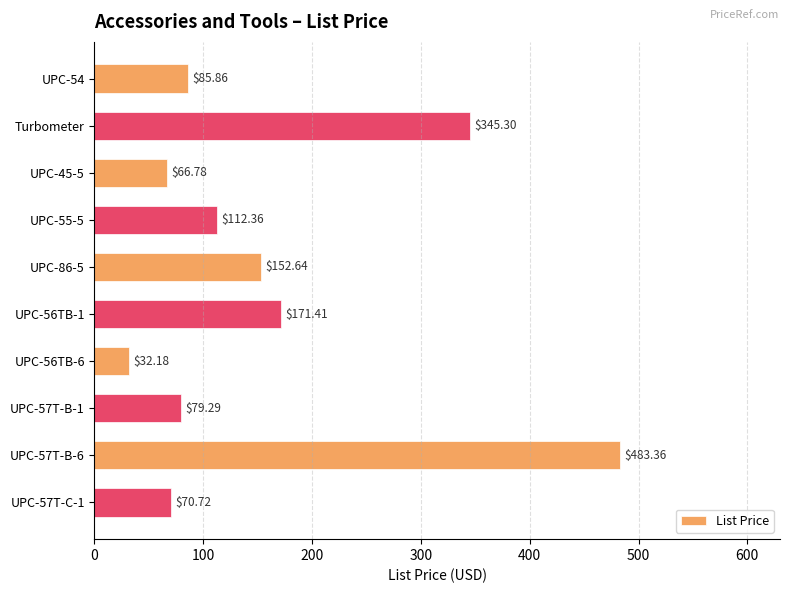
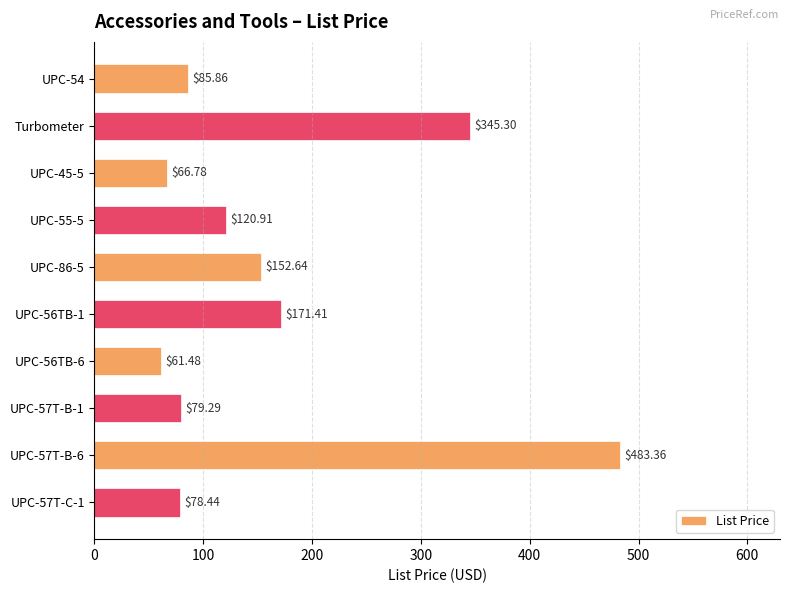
UPC-55-5: $112.36 -> $120.91
UPC-56TB-6: $32.18 -> $61.48
UPC-57T-C-1: $70.72 -> $78.44
